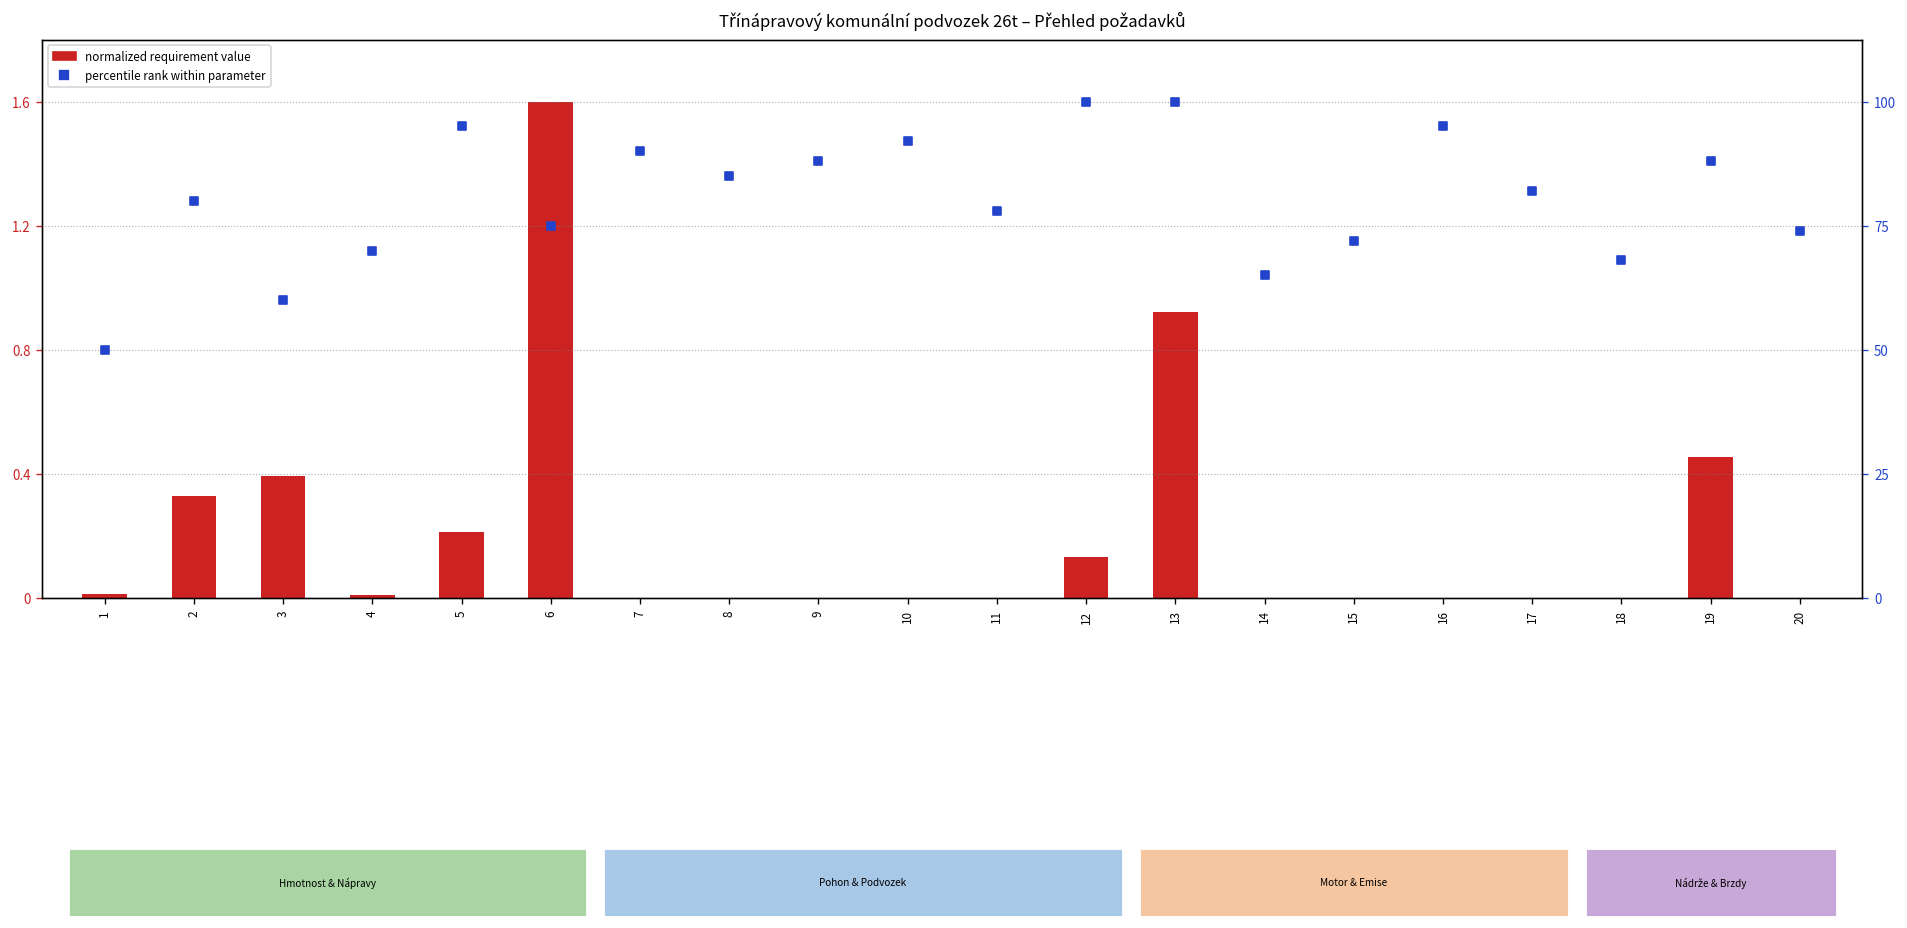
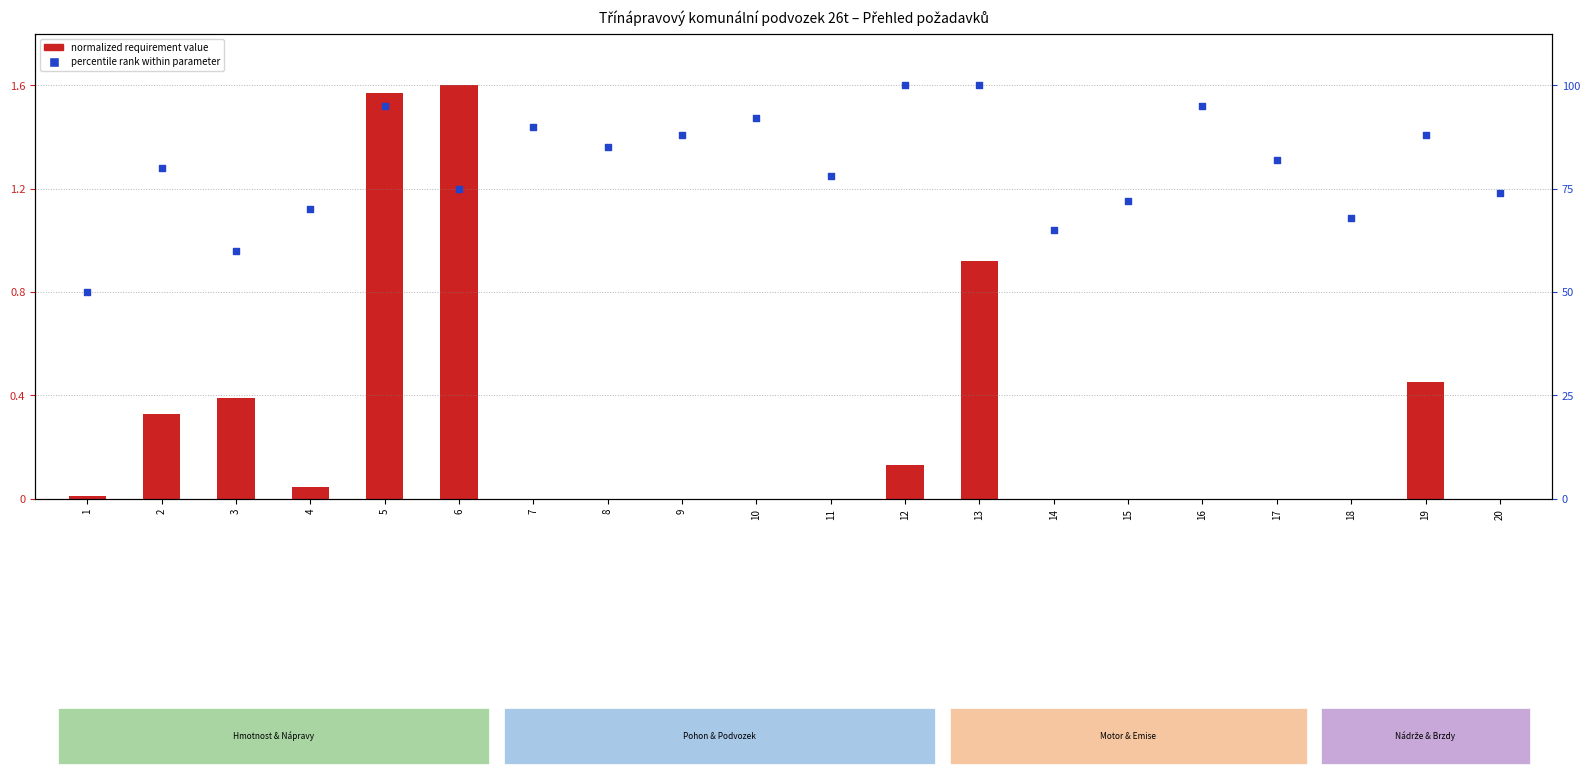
normalized requirement value, 4: 0.01 -> 0.05
normalized requirement value, 5: 0.21 -> 1.57
